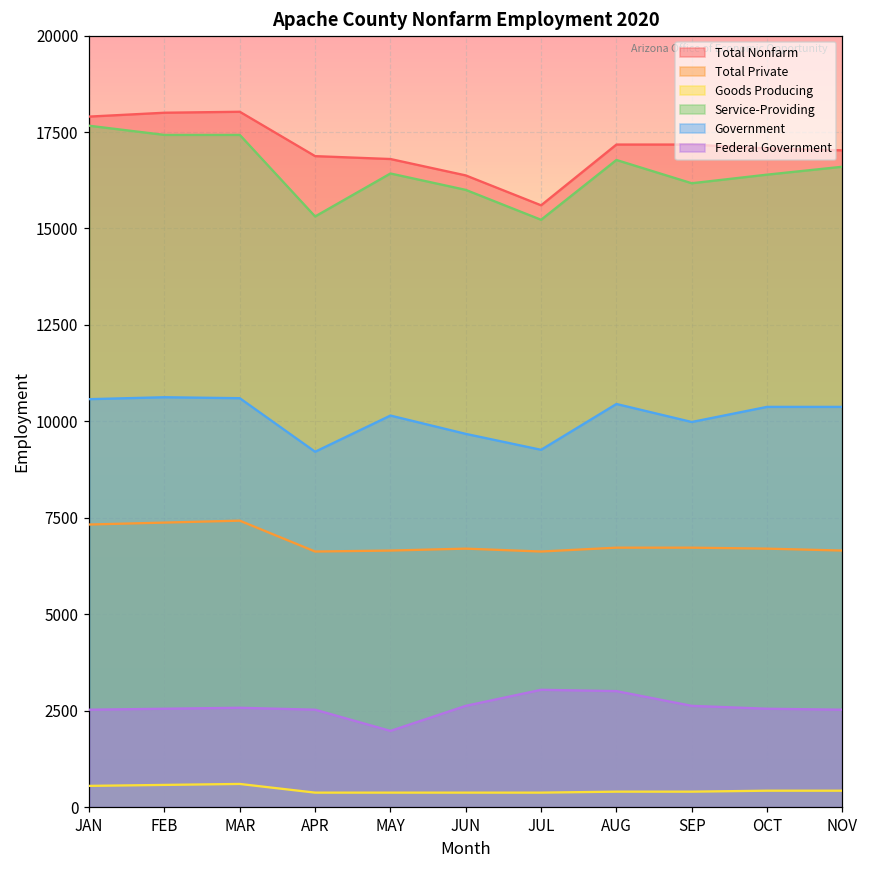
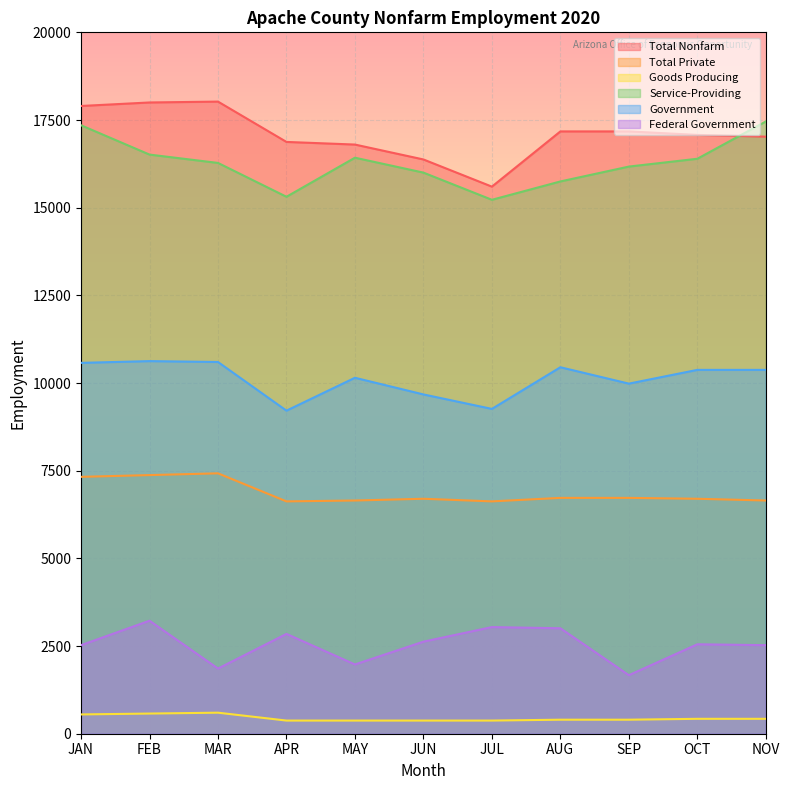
Service-Providing, JAN: 17700 -> 17400
Service-Providing, FEB: 17400 -> 16500
Federal Government, FEB: 2600 -> 3200
Service-Providing, MAR: 17400 -> 16300
Federal Government, MAR: 2600 -> 1900
Federal Government, APR: 2500 -> 2800
Service-Providing, AUG: 16800 -> 15700
Federal Government, SEP: 2600 -> 1700
Service-Providing, NOV: 16600 -> 17500
